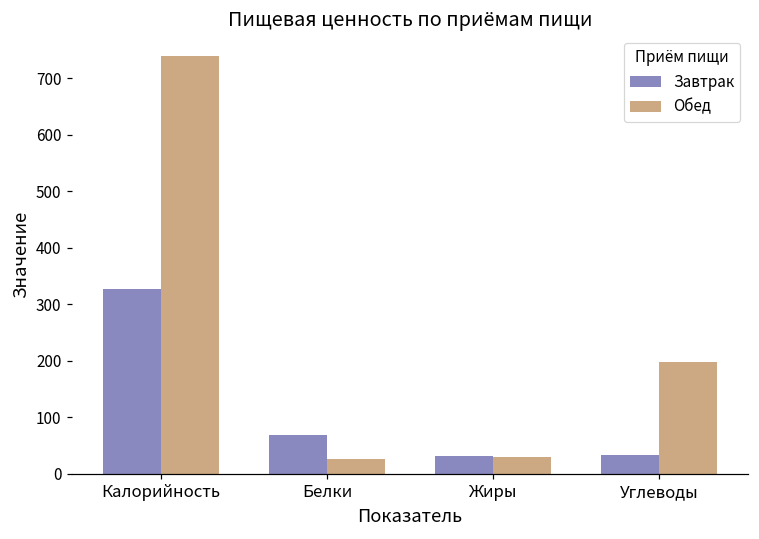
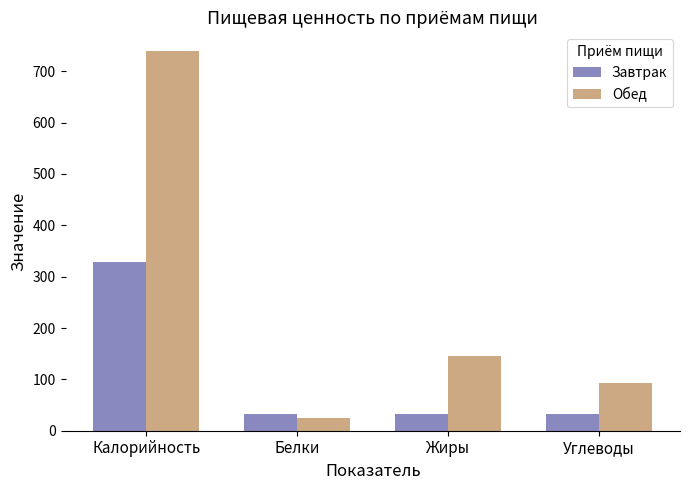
Завтрак, Белки: 70 -> 30
Обед, Жиры: 30 -> 150
Обед, Углеводы: 200 -> 90
